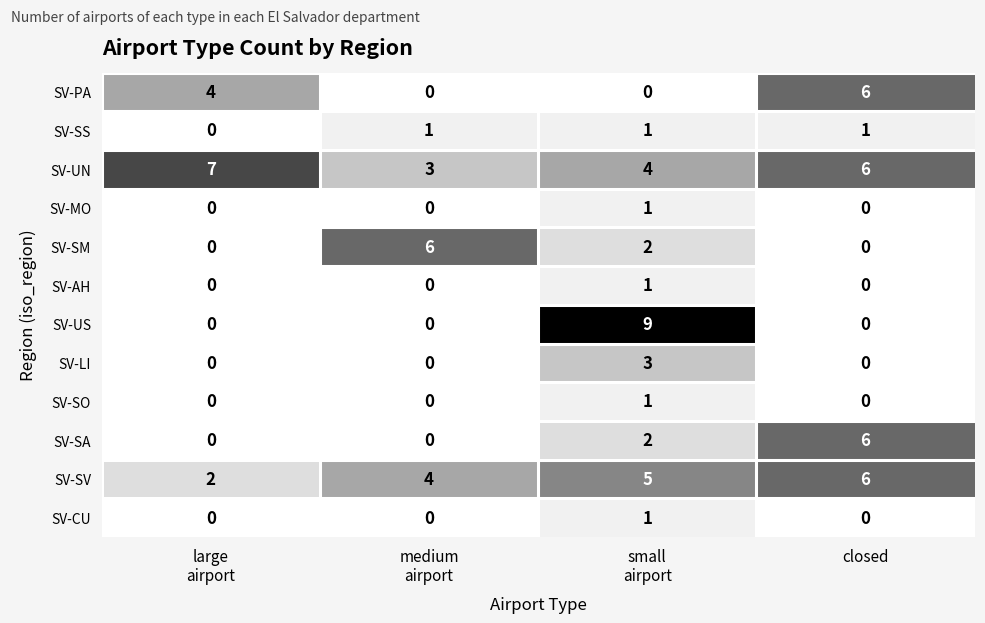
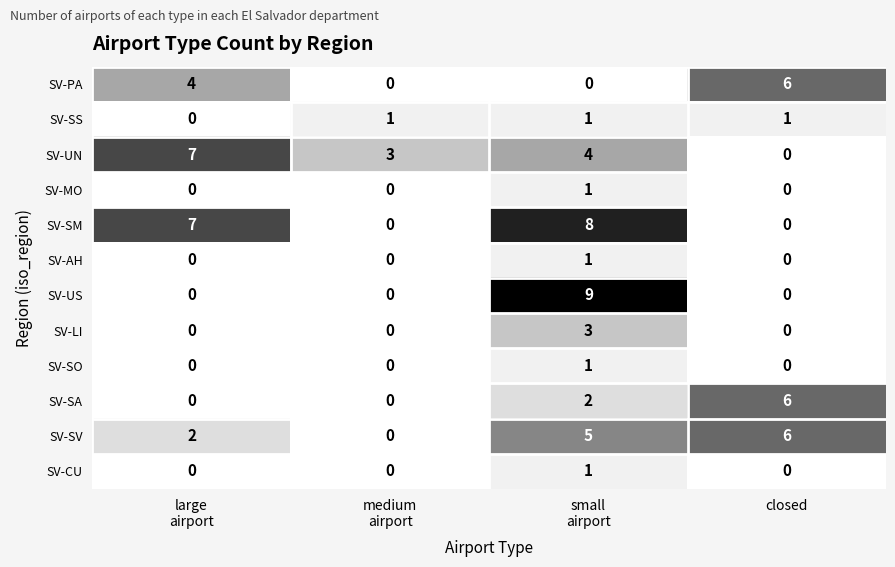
SV-UN, closed: 6 -> 0
SV-SM, large airport: 0 -> 7
SV-SM, medium airport: 6 -> 0
SV-SM, small airport: 2 -> 8
SV-SV, medium airport: 4 -> 0
